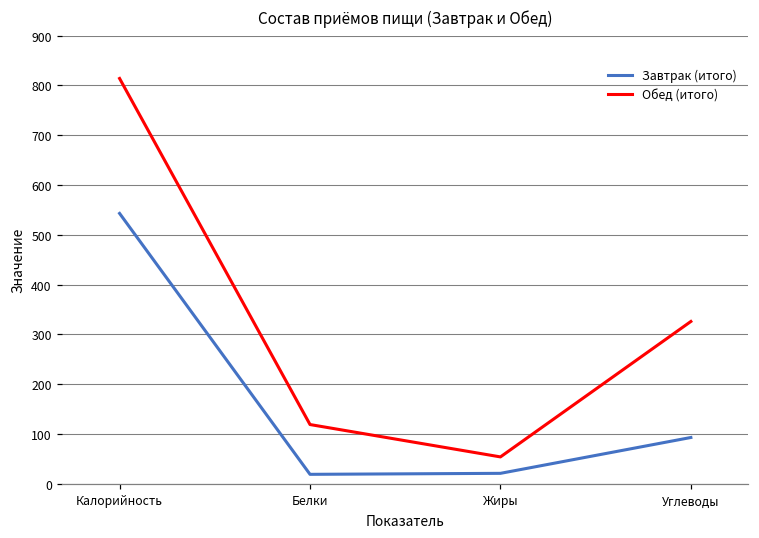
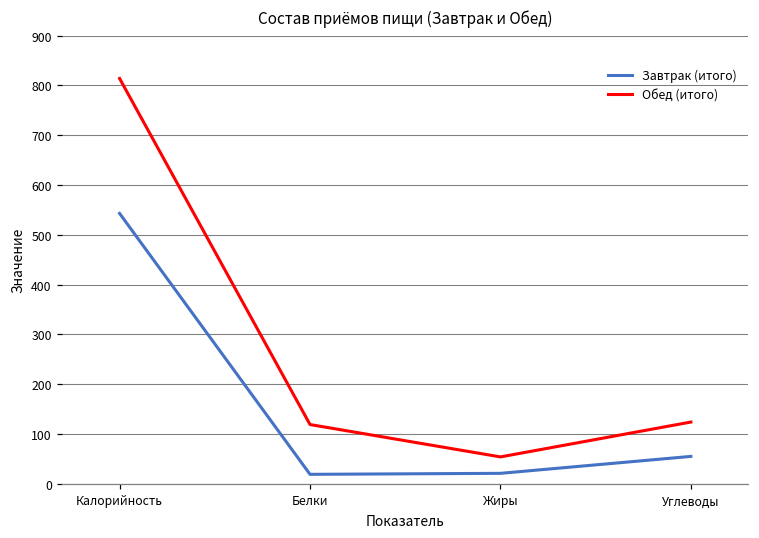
Завтрак (итого), Углеводы: 90 -> 60
Обед (итого), Углеводы: 330 -> 120
